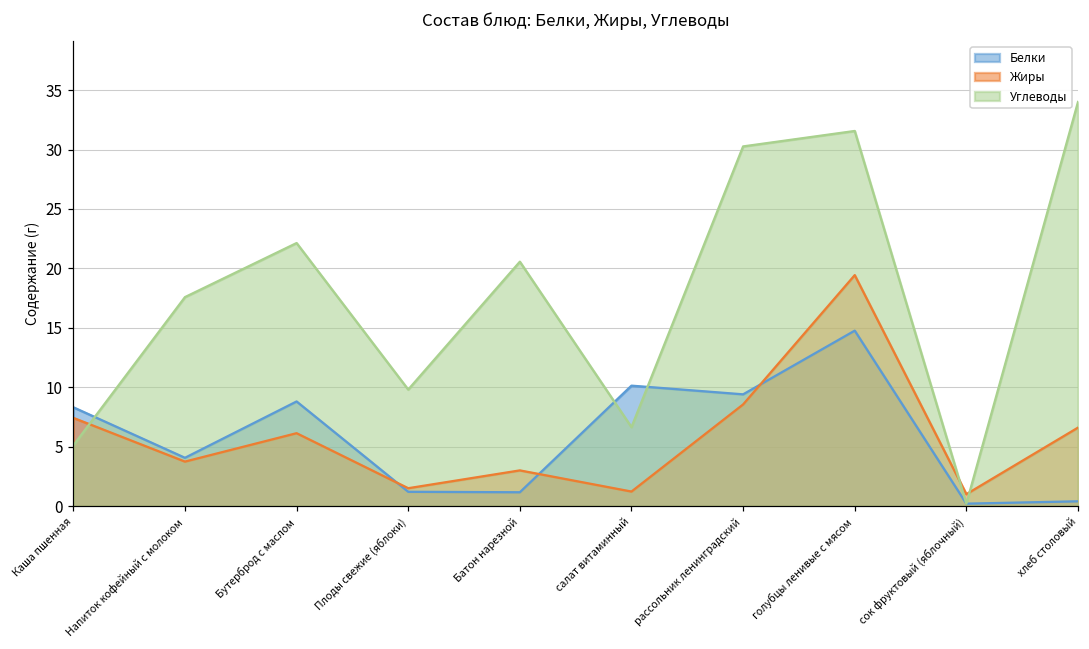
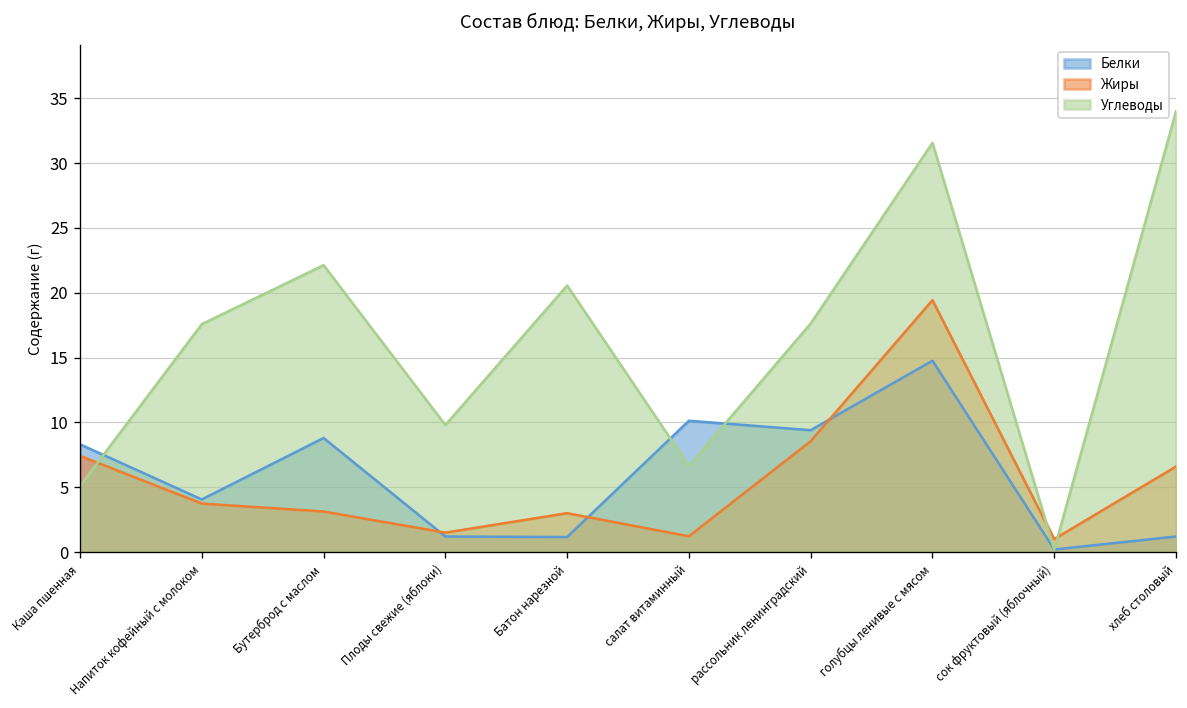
Жиры, Бутерброд с маслом: 6.1 -> 3.1
Углеводы, рассольник ленинградский: 30.3 -> 17.6
Белки, хлеб столовый: 0.4 -> 1.2
